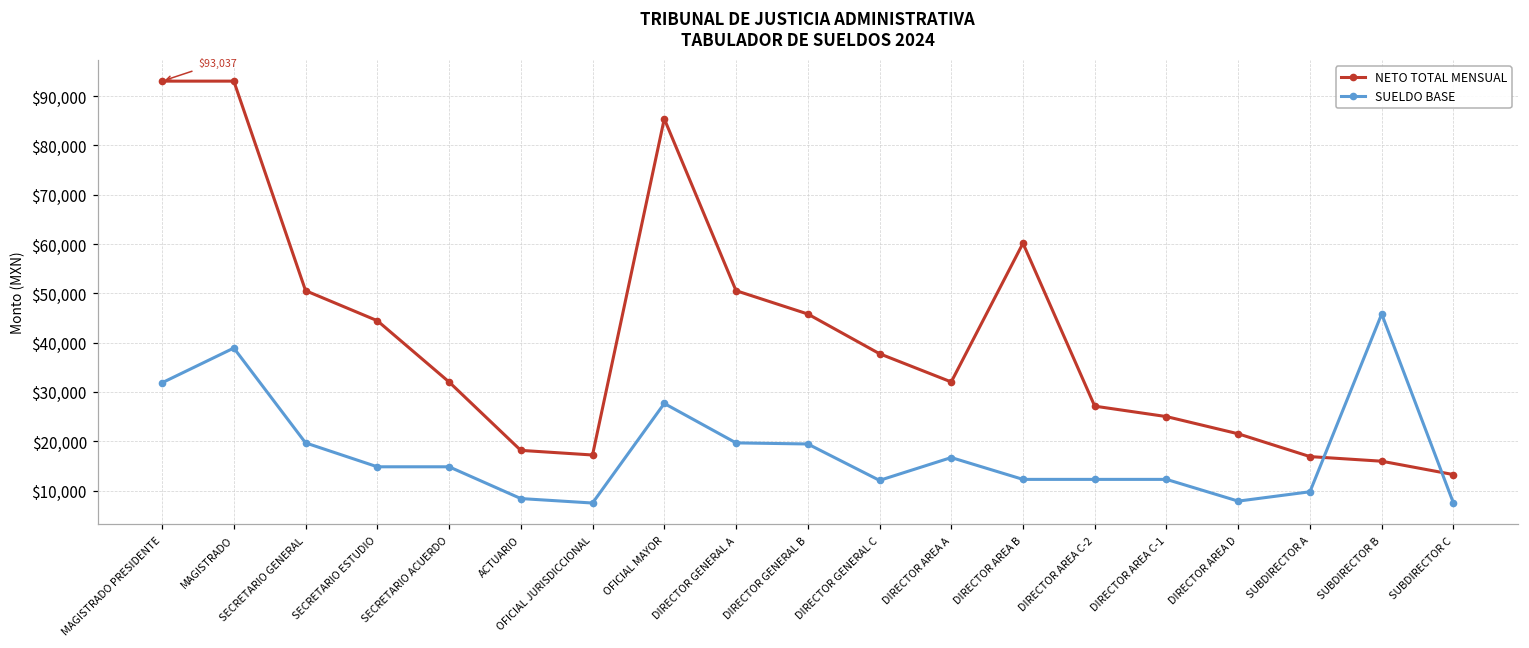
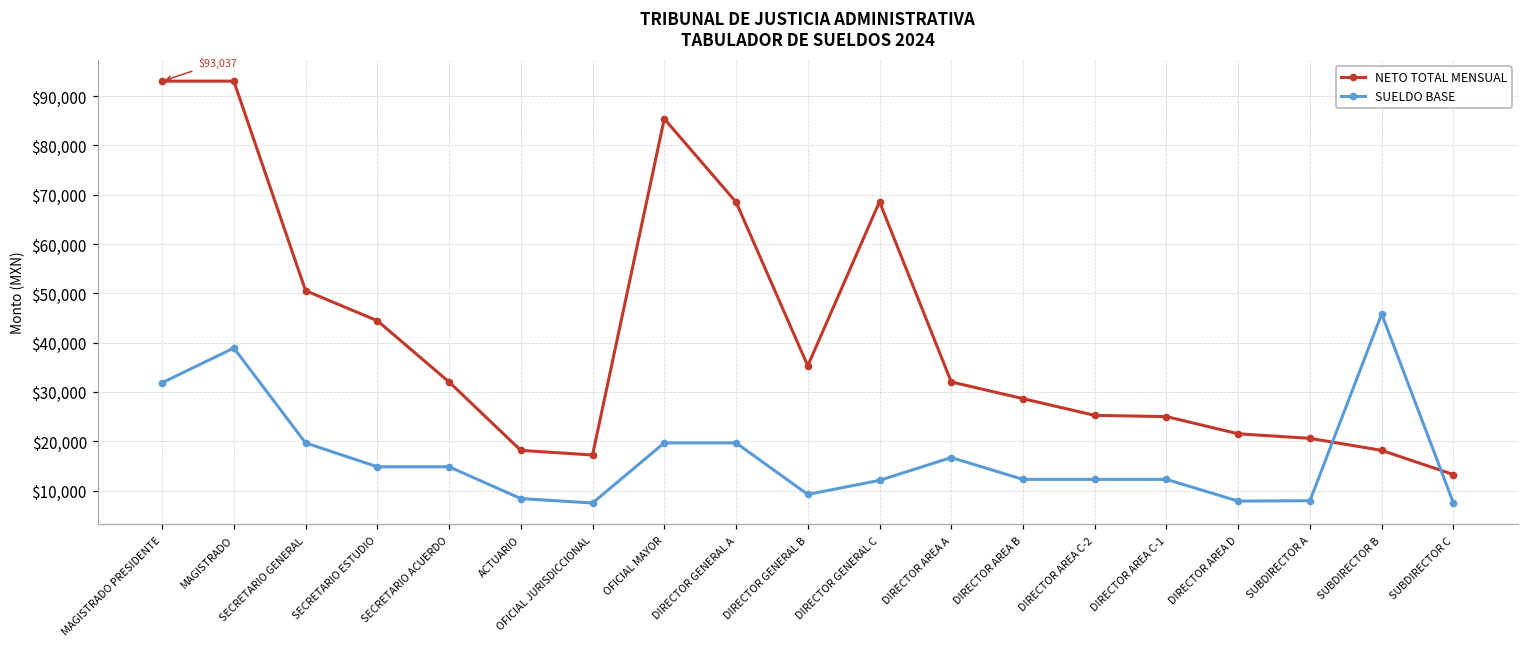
SUELDO BASE, OFICIAL MAYOR: $28,000 -> $20,000
NETO TOTAL MENSUAL, DIRECTOR GENERAL A: $51,000 -> $69,000
NETO TOTAL MENSUAL, DIRECTOR GENERAL B: $46,000 -> $35,000
SUELDO BASE, DIRECTOR GENERAL B: $19,000 -> $9,000
NETO TOTAL MENSUAL, DIRECTOR GENERAL C: $38,000 -> $69,000
NETO TOTAL MENSUAL, DIRECTOR AREA B: $60,000 -> $29,000
NETO TOTAL MENSUAL, DIRECTOR AREA C-2: $27,000 -> $25,000
NETO TOTAL MENSUAL, SUBDIRECTOR A: $17,000 -> $21,000
SUELDO BASE, SUBDIRECTOR A: $10,000 -> $8,000
NETO TOTAL MENSUAL, SUBDIRECTOR B: $16,000 -> $18,000
